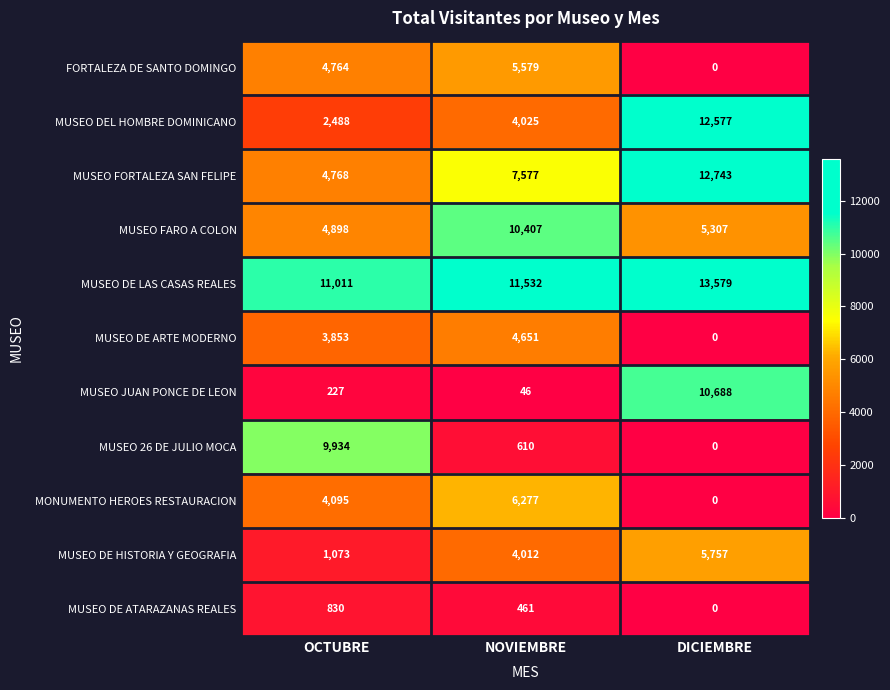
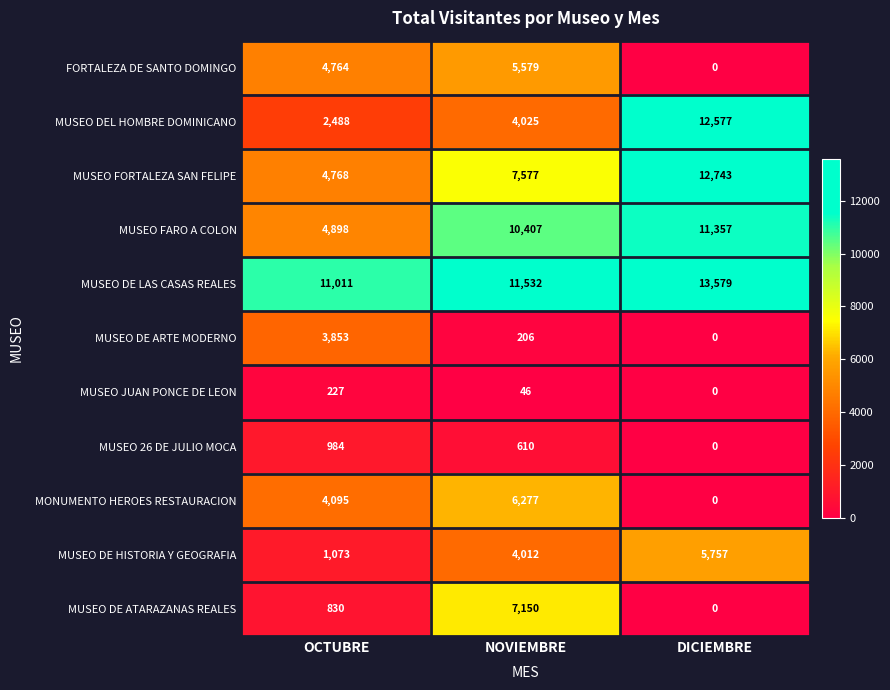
MUSEO FARO A COLON, DICIEMBRE: 5,307 -> 11,357
MUSEO DE ARTE MODERNO, NOVIEMBRE: 4,651 -> 206
MUSEO JUAN PONCE DE LEON, DICIEMBRE: 10,688 -> 0
MUSEO 26 DE JULIO MOCA, OCTUBRE: 9,934 -> 984
MUSEO DE ATARAZANAS REALES, NOVIEMBRE: 461 -> 7,150
